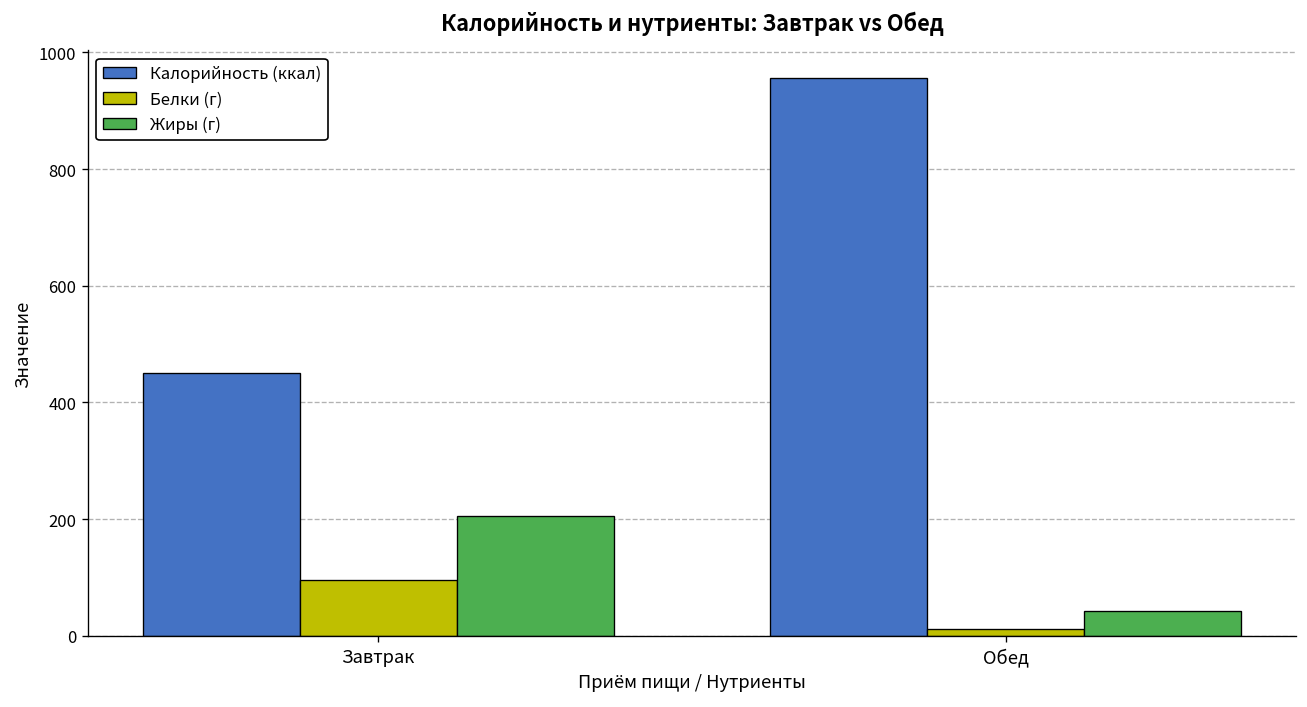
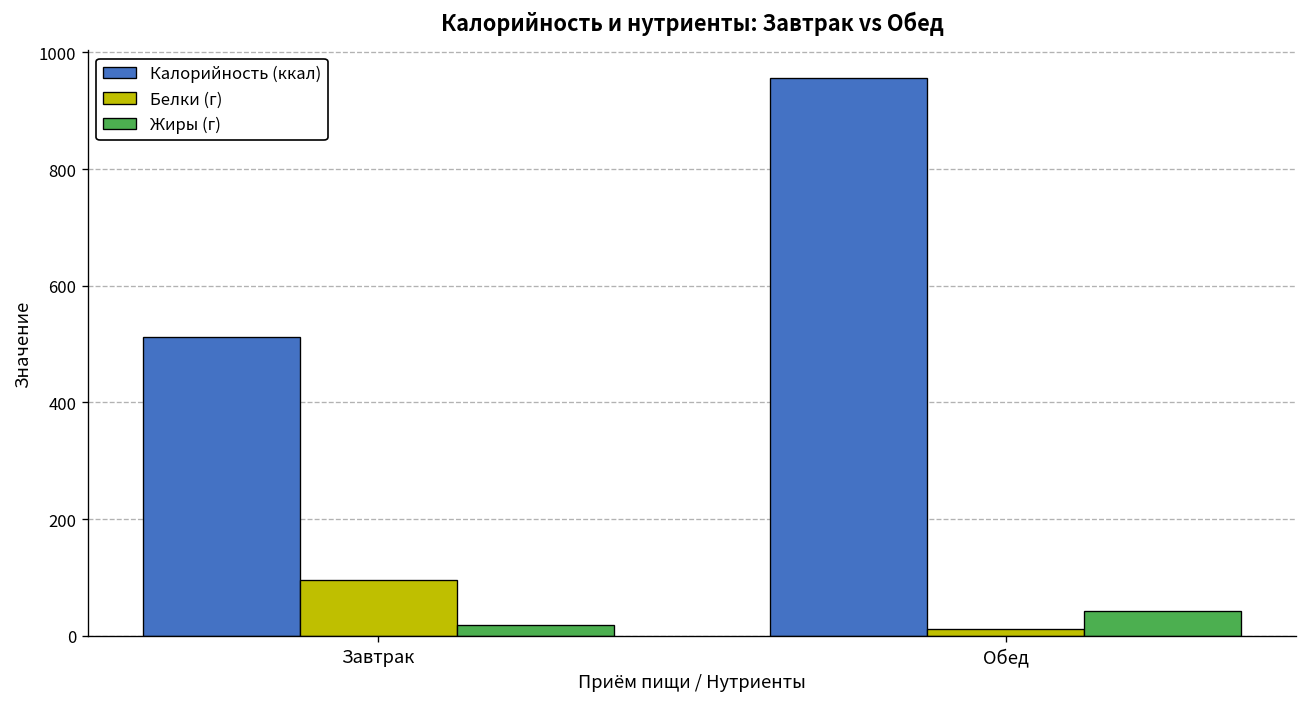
Калорийность (ккал), Завтрак: 450 -> 510
Жиры (г), Завтрак: 210 -> 20
